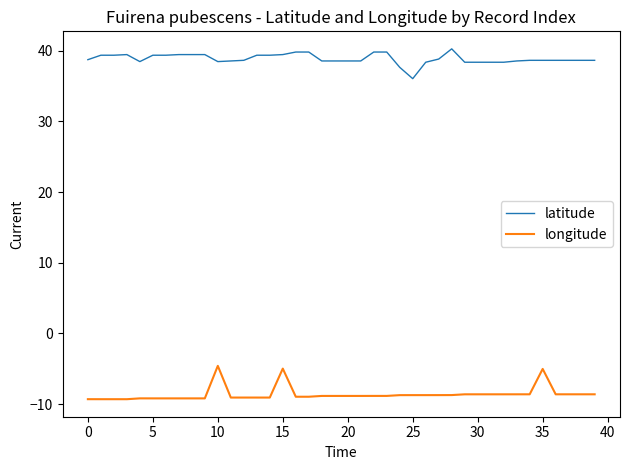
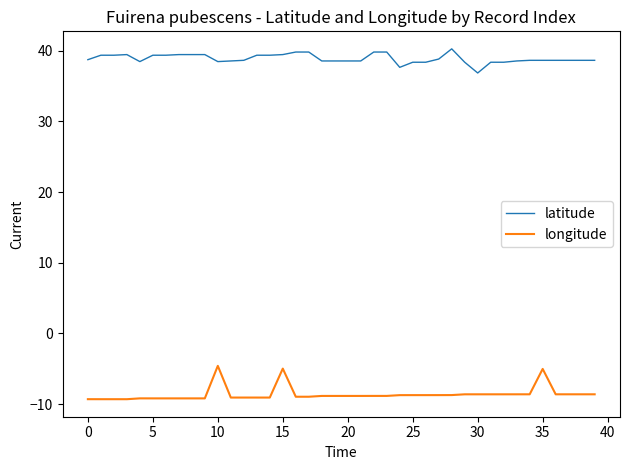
latitude, 25: 36 -> 38
latitude, 30: 38 -> 37
